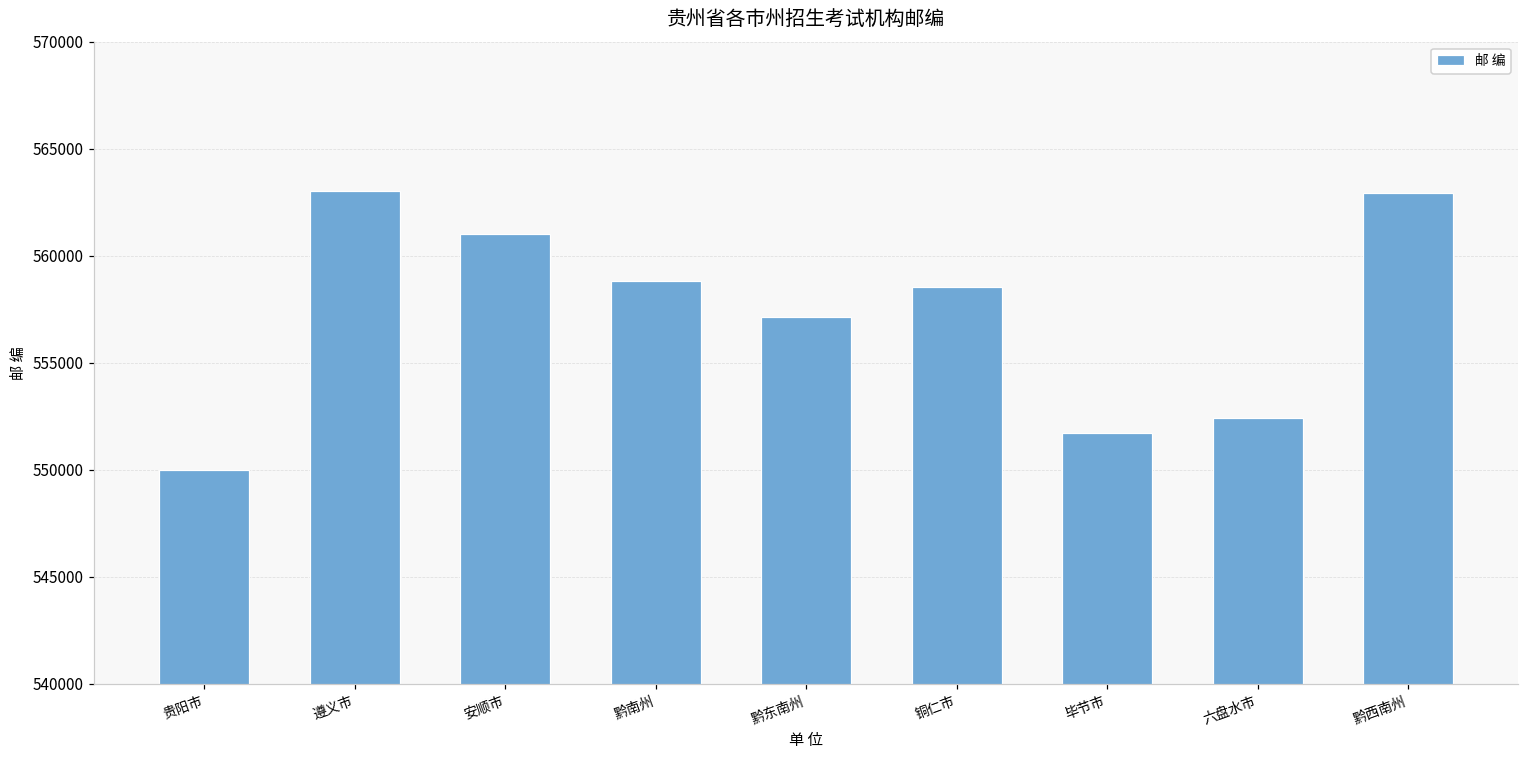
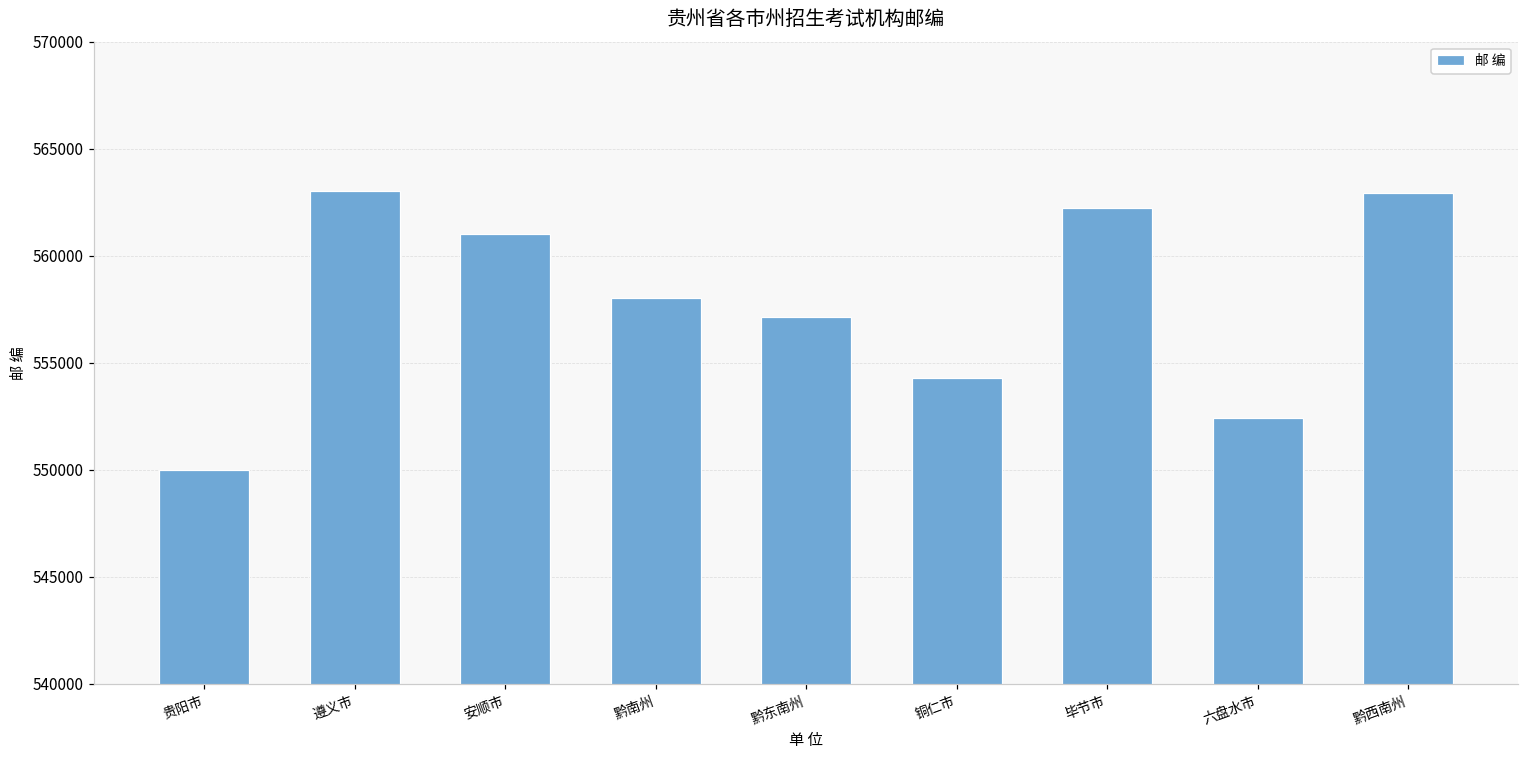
黔南州: 558800 -> 558000
铜仁市: 558500 -> 554300
毕节市: 551700 -> 562200
